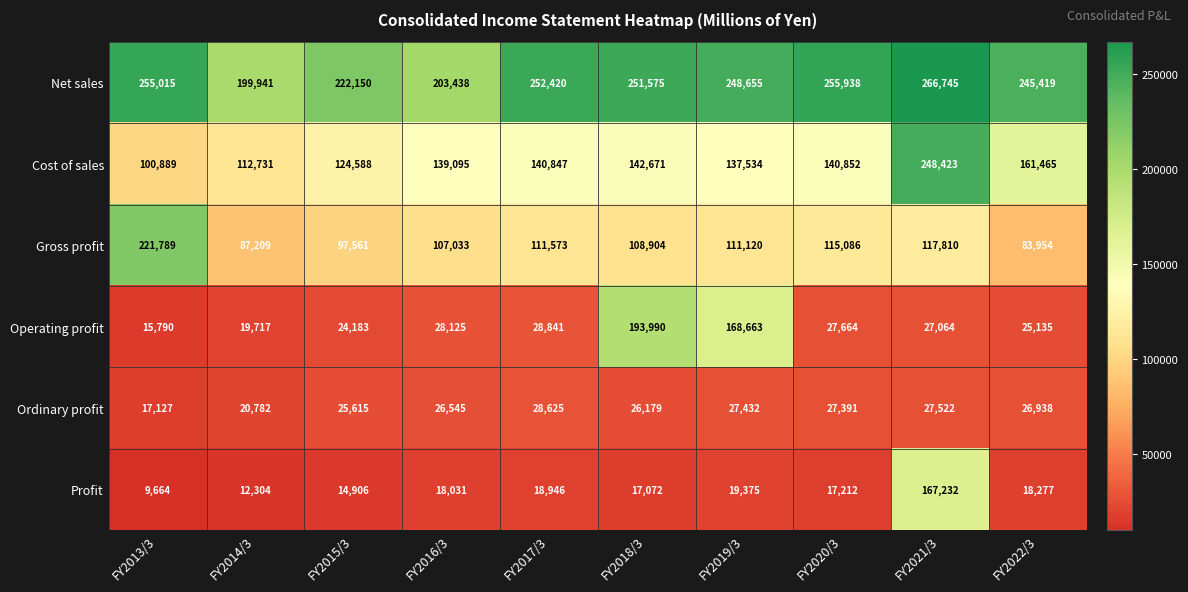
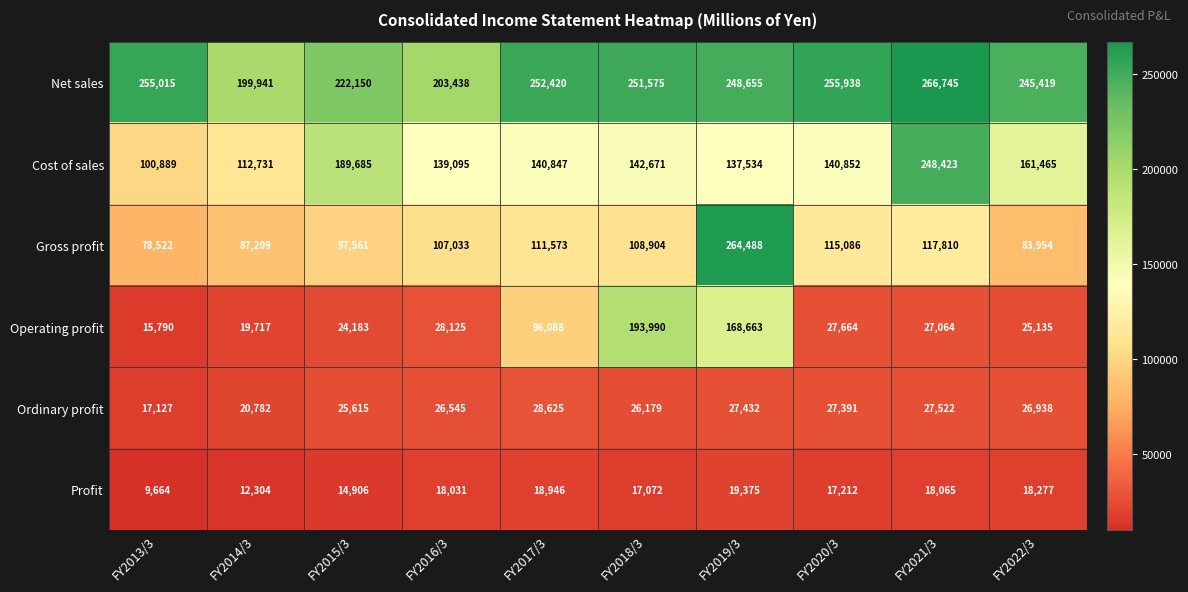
Cost of sales, FY2015/3: 124,588 -> 189,685
Gross profit, FY2013/3: 221,789 -> 78,522
Gross profit, FY2019/3: 111,120 -> 264,488
Operating profit, FY2017/3: 28,841 -> 96,088
Profit, FY2021/3: 167,232 -> 18,065
